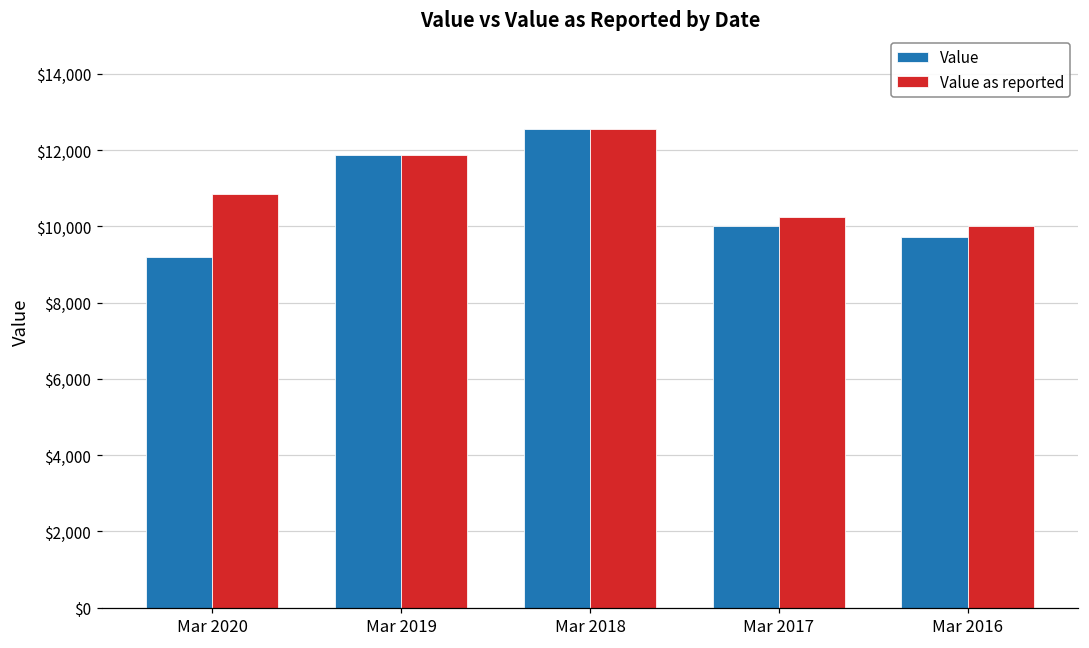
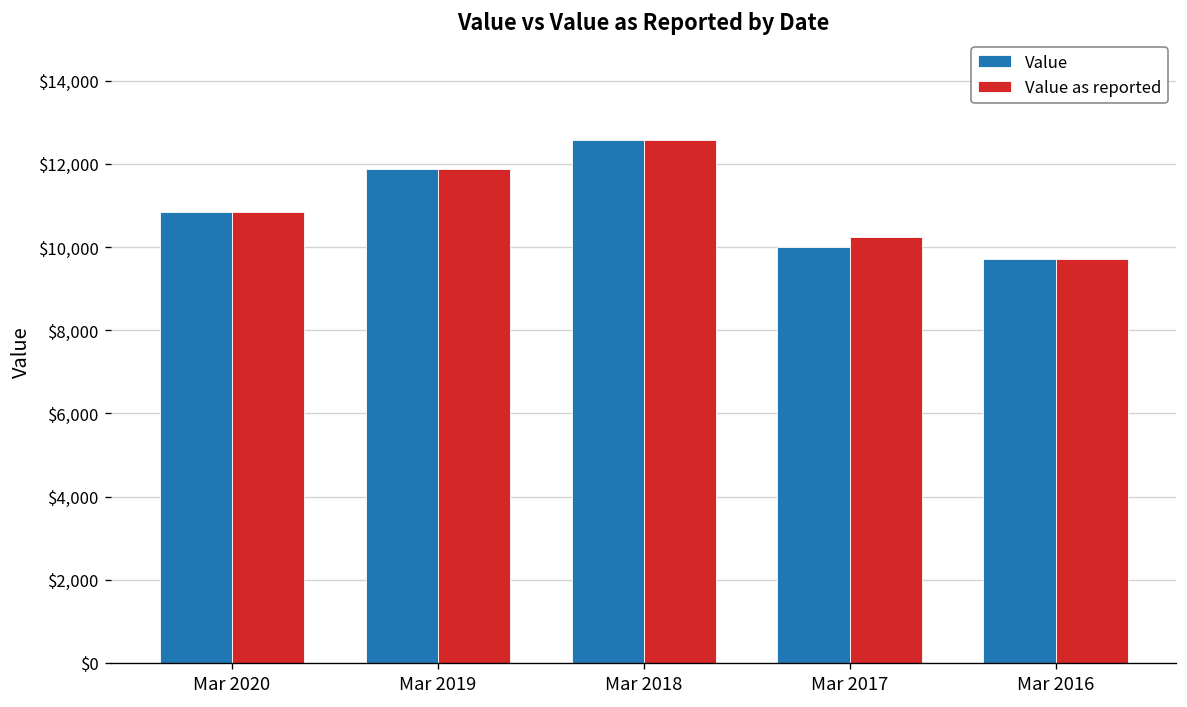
Value, Mar 2020: $9,200 -> $10,800
Value as reported, Mar 2016: $10,000 -> $9,700
